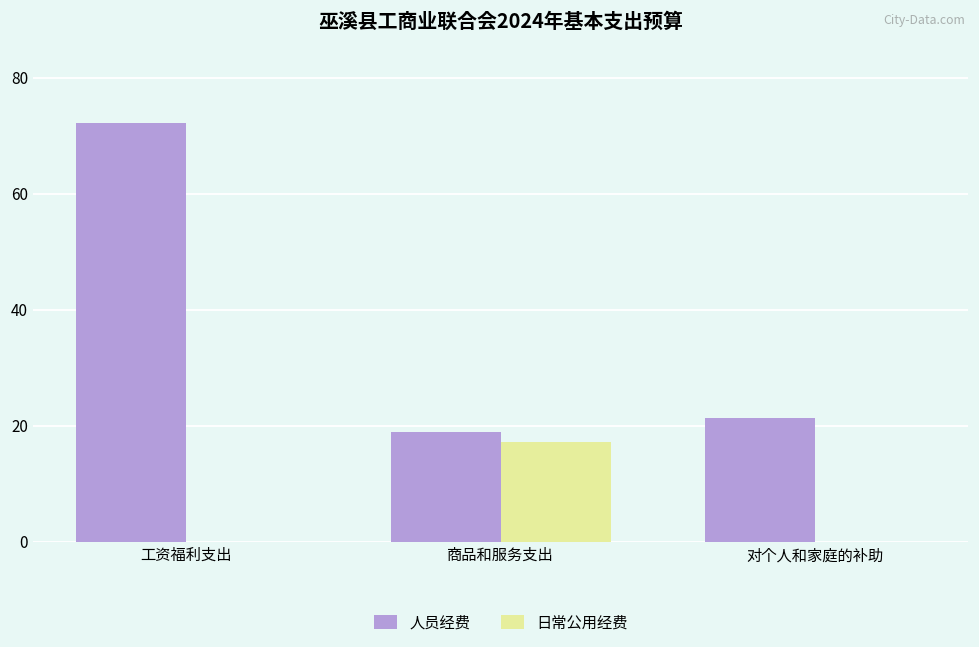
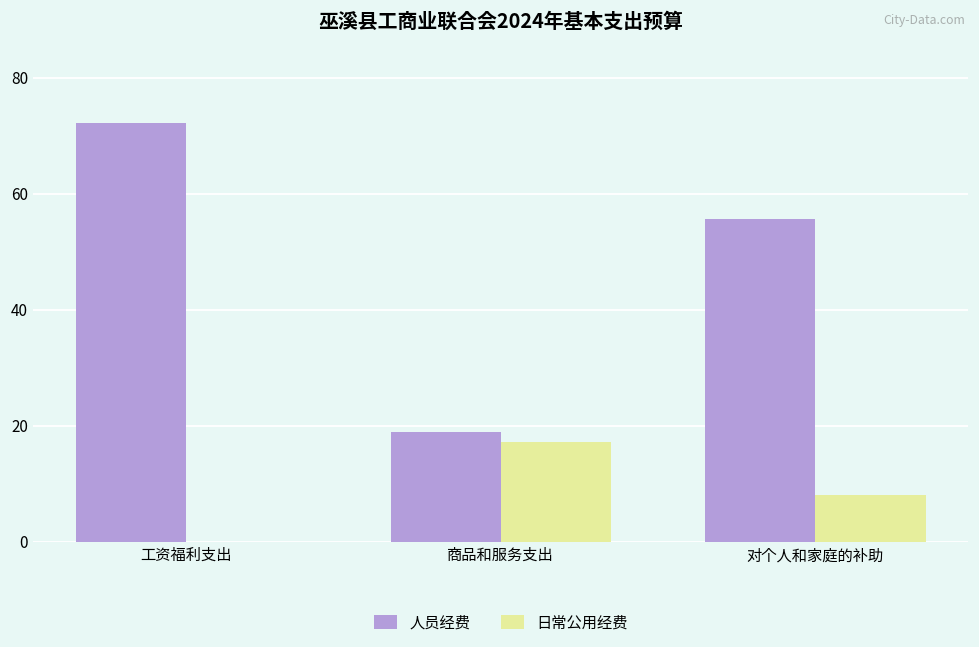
人员经费, 对个人和家庭的补助: 21 -> 56
日常公用经费, 对个人和家庭的补助: 0 -> 8
